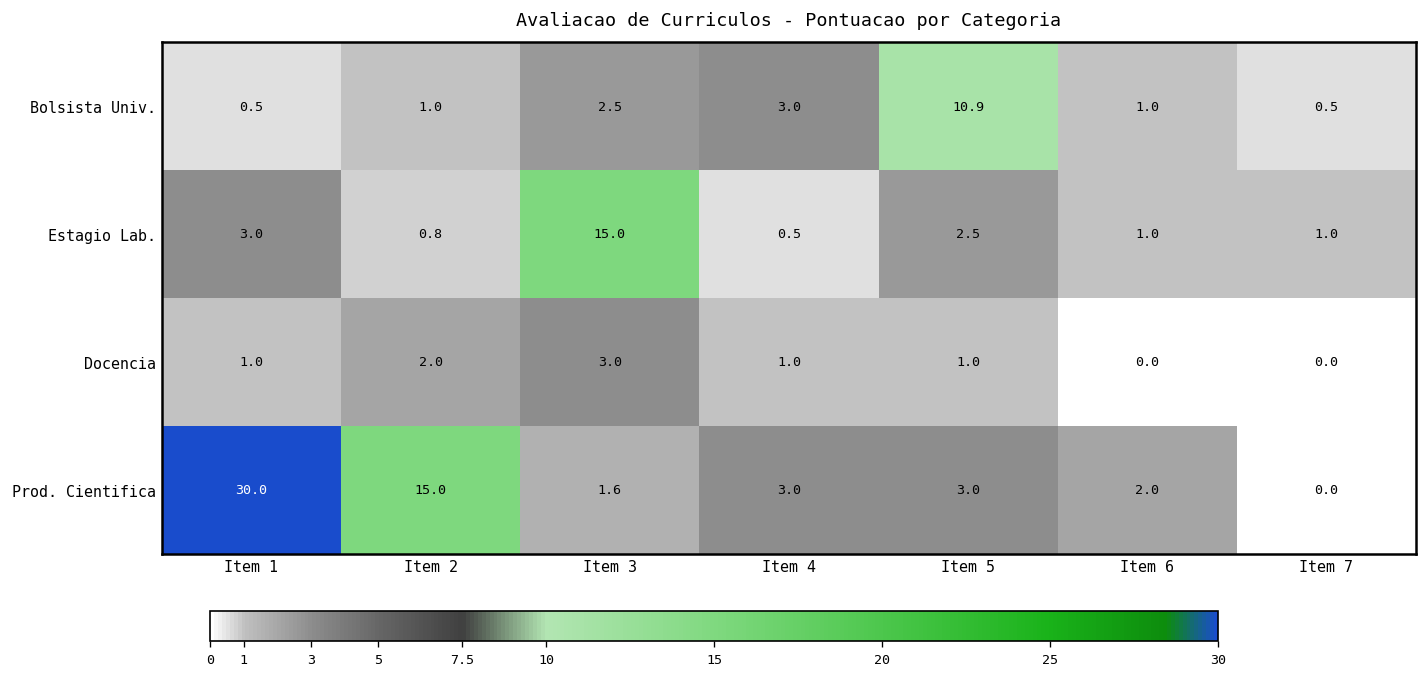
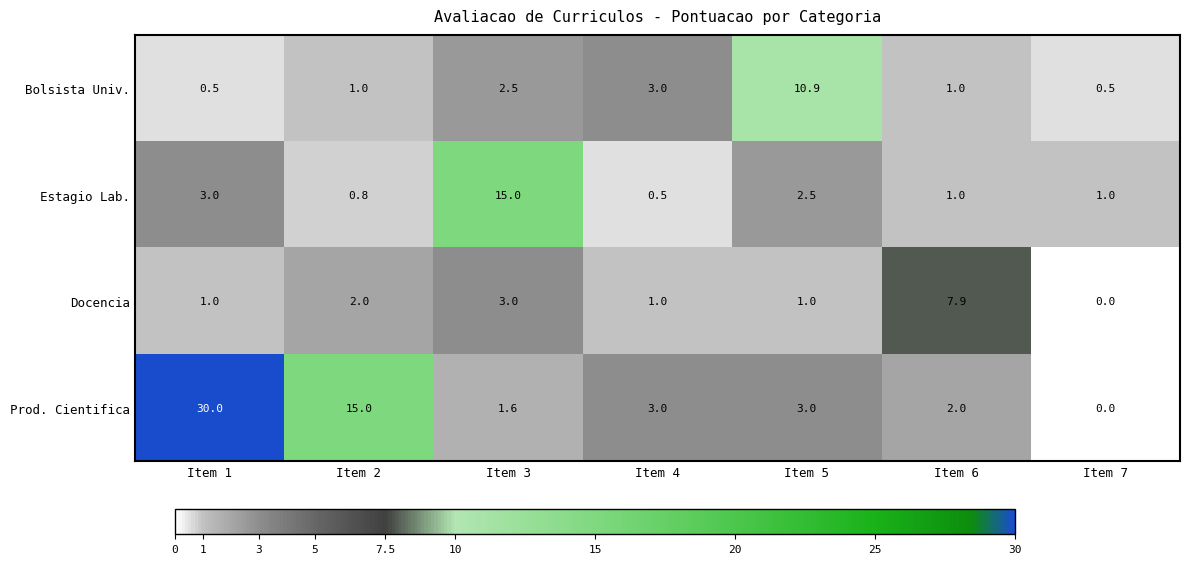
Docencia, Item 6: 0.0 -> 7.9
